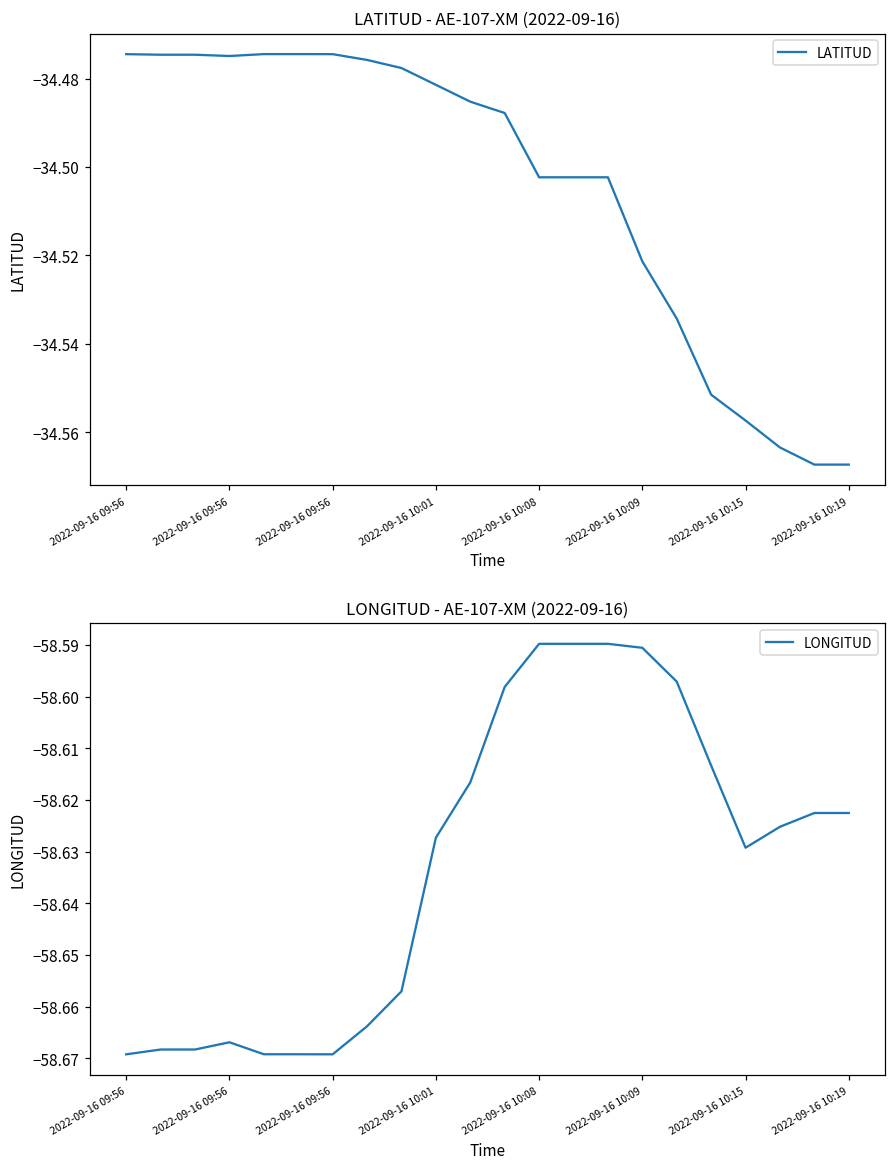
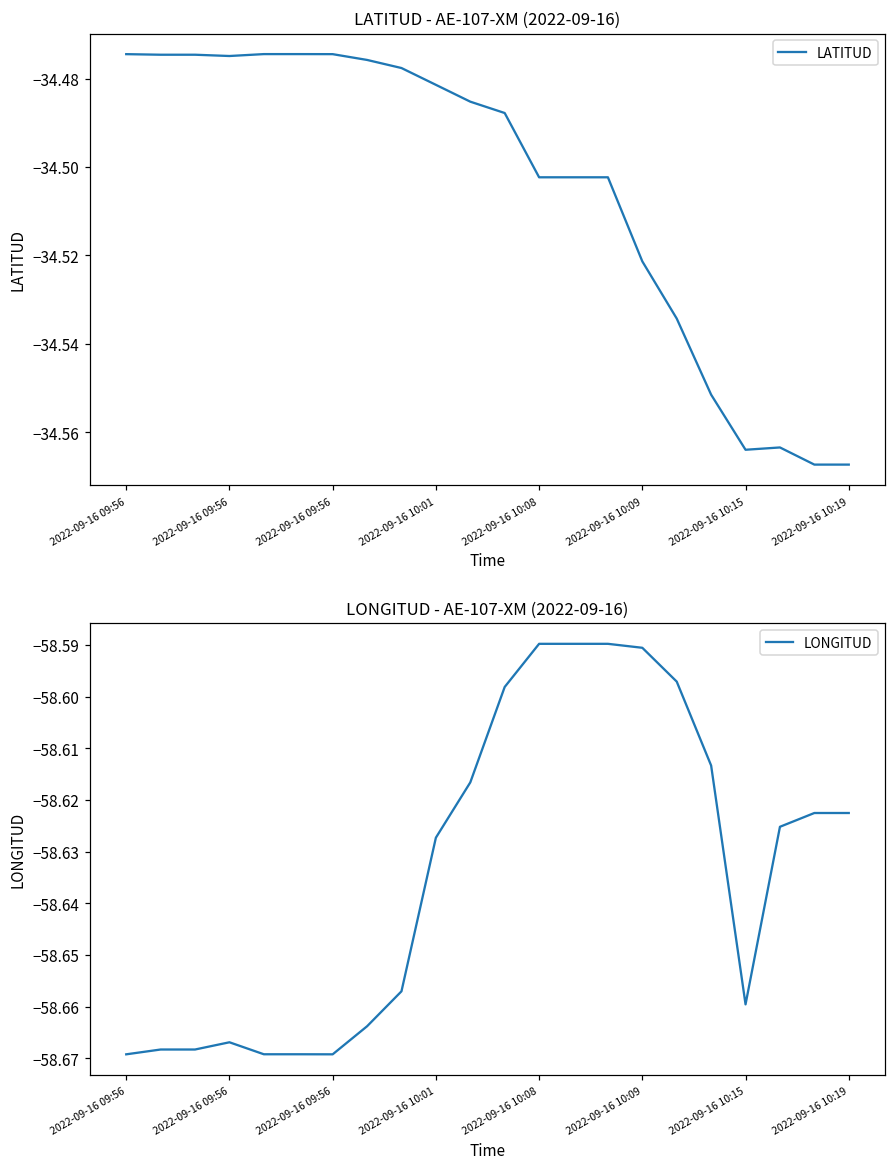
LATITUD - AE-107-XM (2022-09-16), 2022-09-16 10:15: -34.557 -> -34.564
LONGITUD - AE-107-XM (2022-09-16), 2022-09-16 10:15: -58.629 -> -58.660
